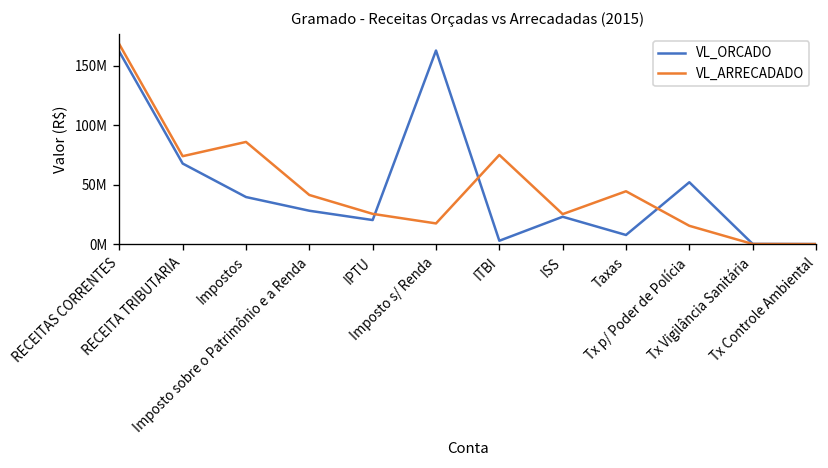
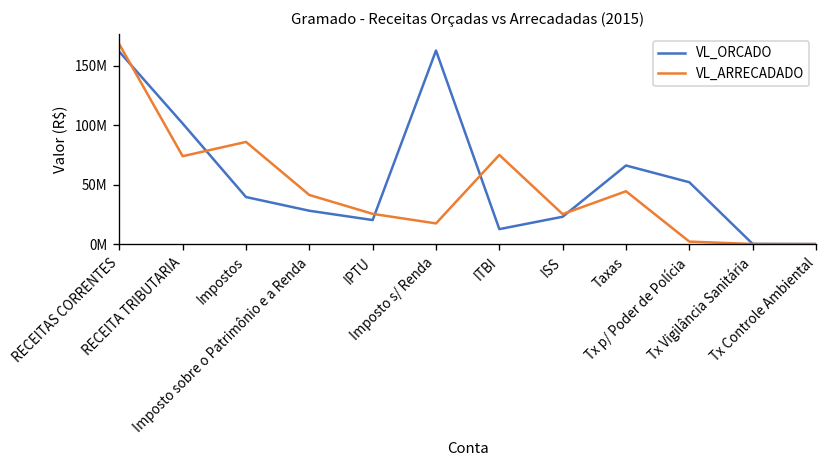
VL_ORCADO, RECEITA TRIBUTARIA: 70000000 -> 100000000
VL_ORCADO, ITBI: 0 -> 10000000
VL_ORCADO, Taxas: 10000000 -> 70000000
VL_ARRECADADO, Tx p/ Poder de Polícia: 20000000 -> 0
